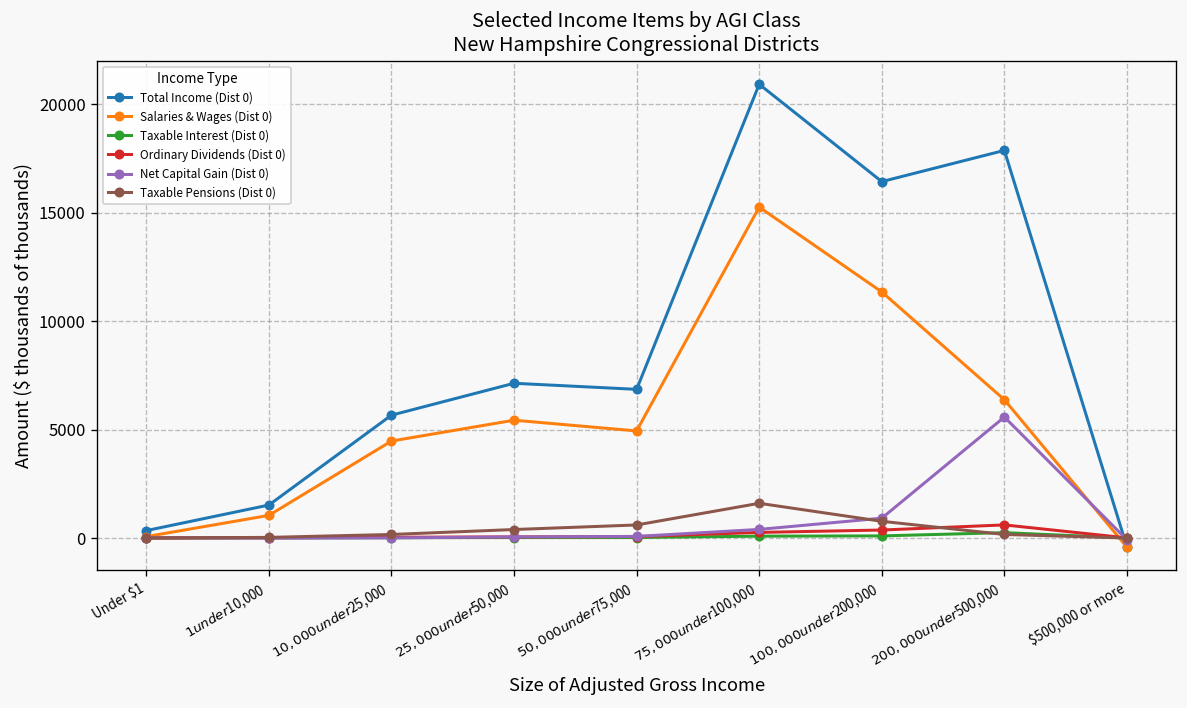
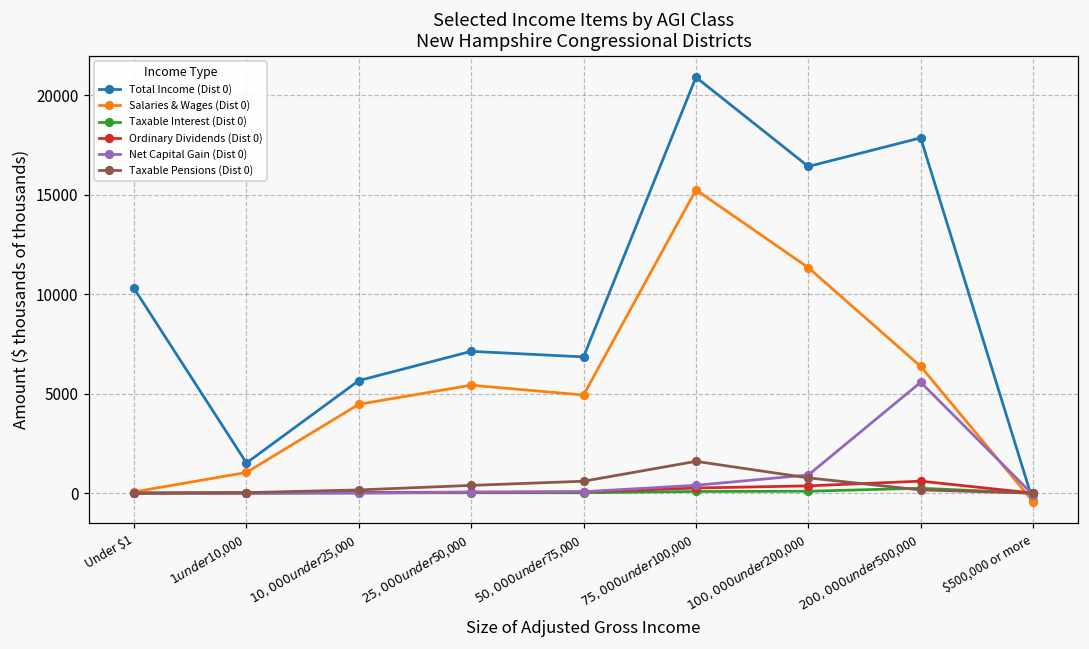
Total Income (Dist 0), Under $1: 300 -> 10300
